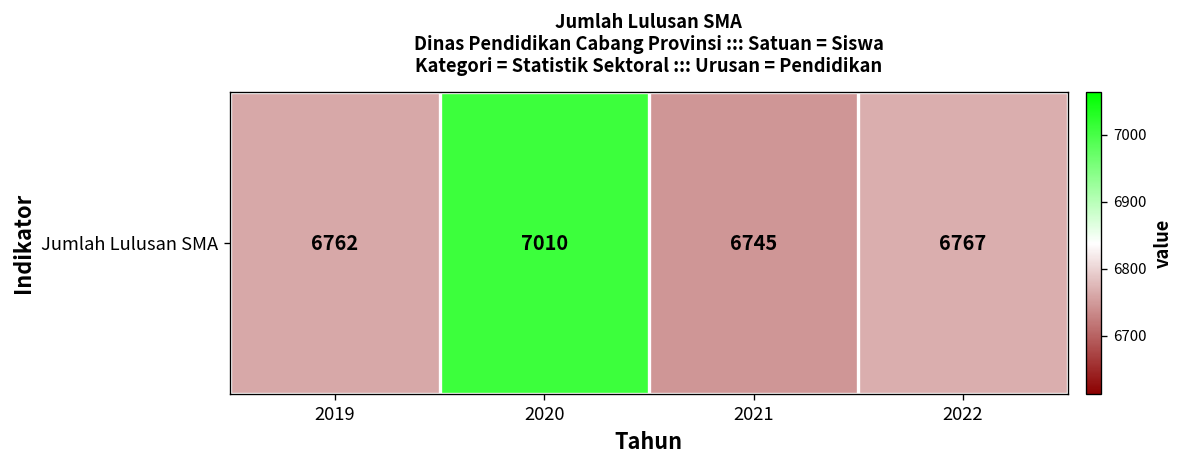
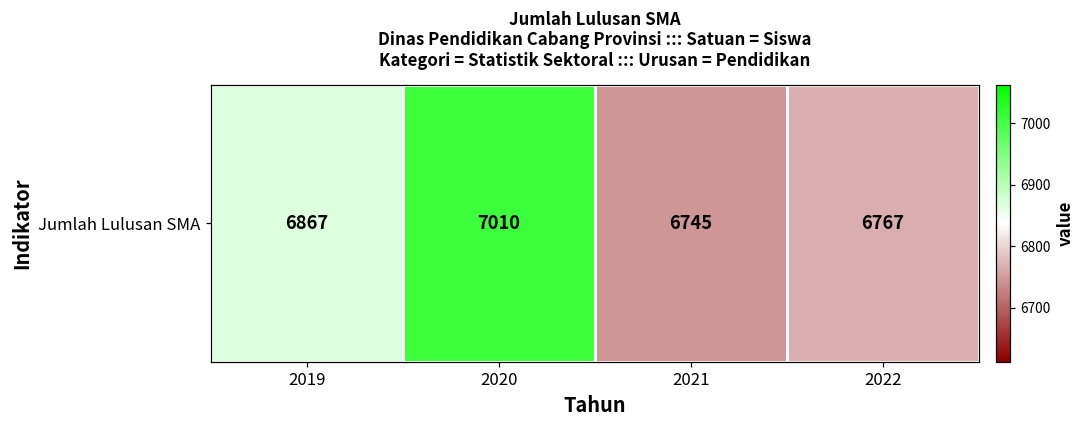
Jumlah Lulusan SMA, 2019: 6762 -> 6867
